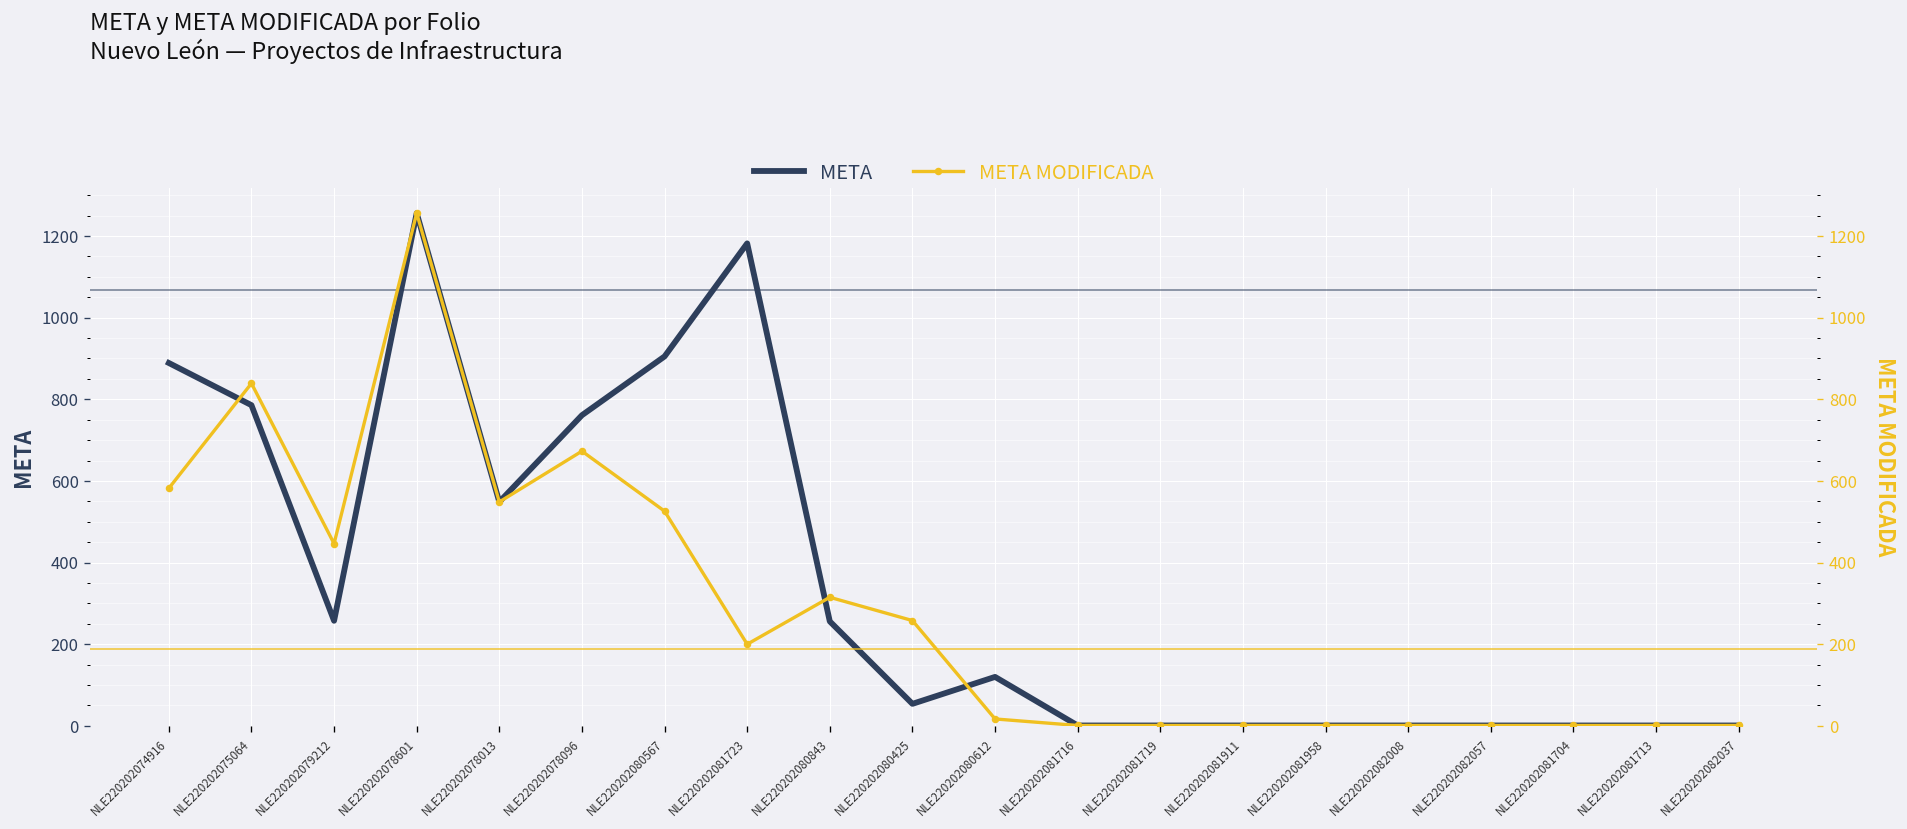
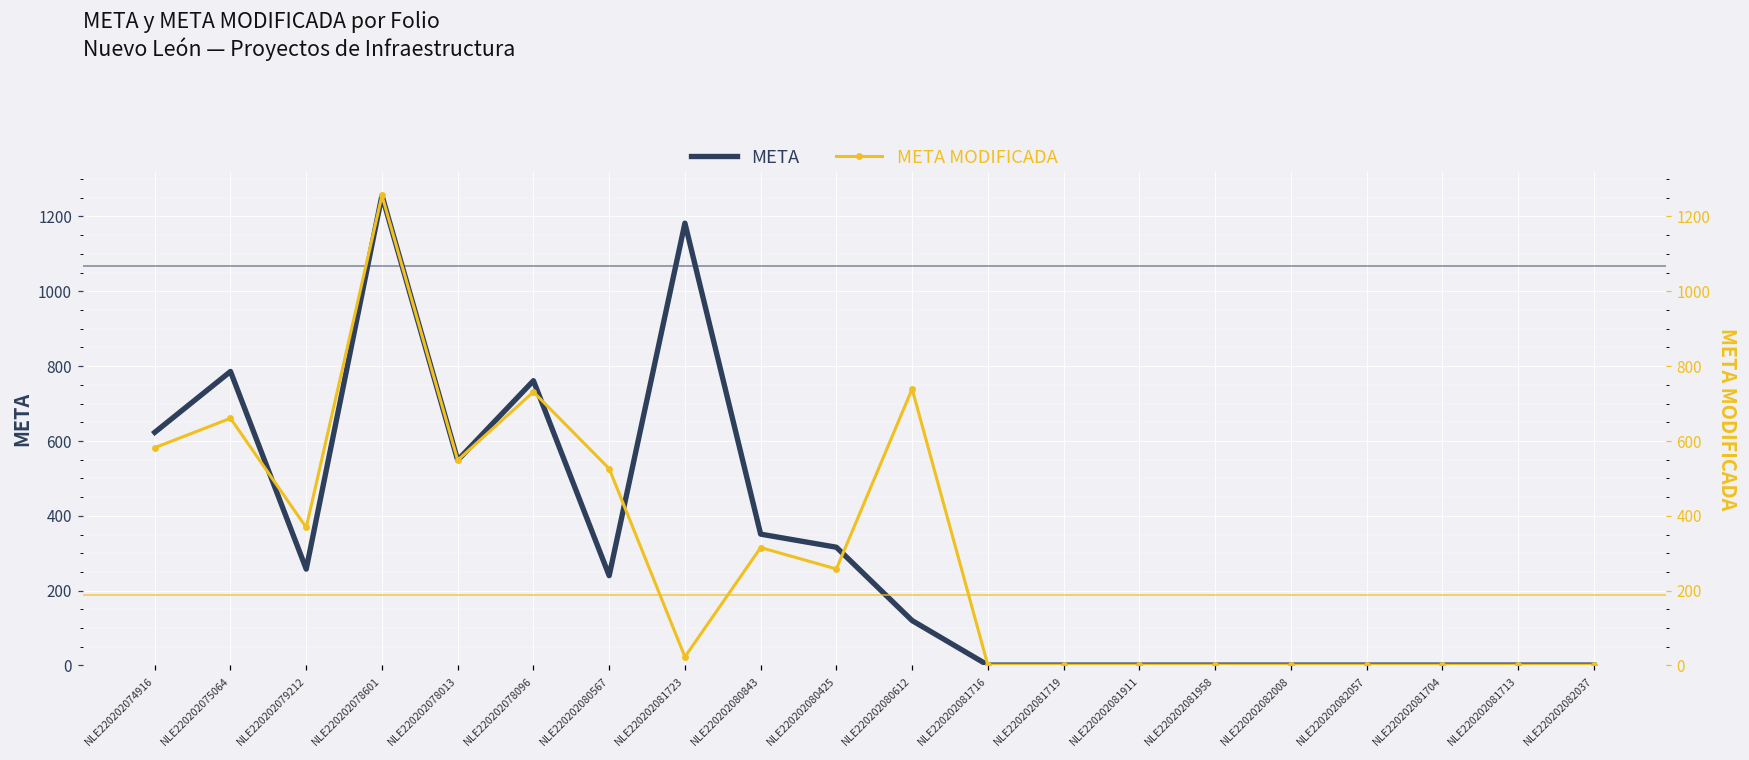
META, NLE220202074916: 890 -> 620
META, NLE220202080567: 910 -> 240
META, NLE220202080843: 260 -> 350
META, NLE220202080425: 50 -> 320
META MODIFICADA, NLE220202075064: 840 -> 660
META MODIFICADA, NLE220202079212: 450 -> 370
META MODIFICADA, NLE220202078096: 670 -> 730
META MODIFICADA, NLE220202081723: 200 -> 20
META MODIFICADA, NLE220202080612: 20 -> 740
